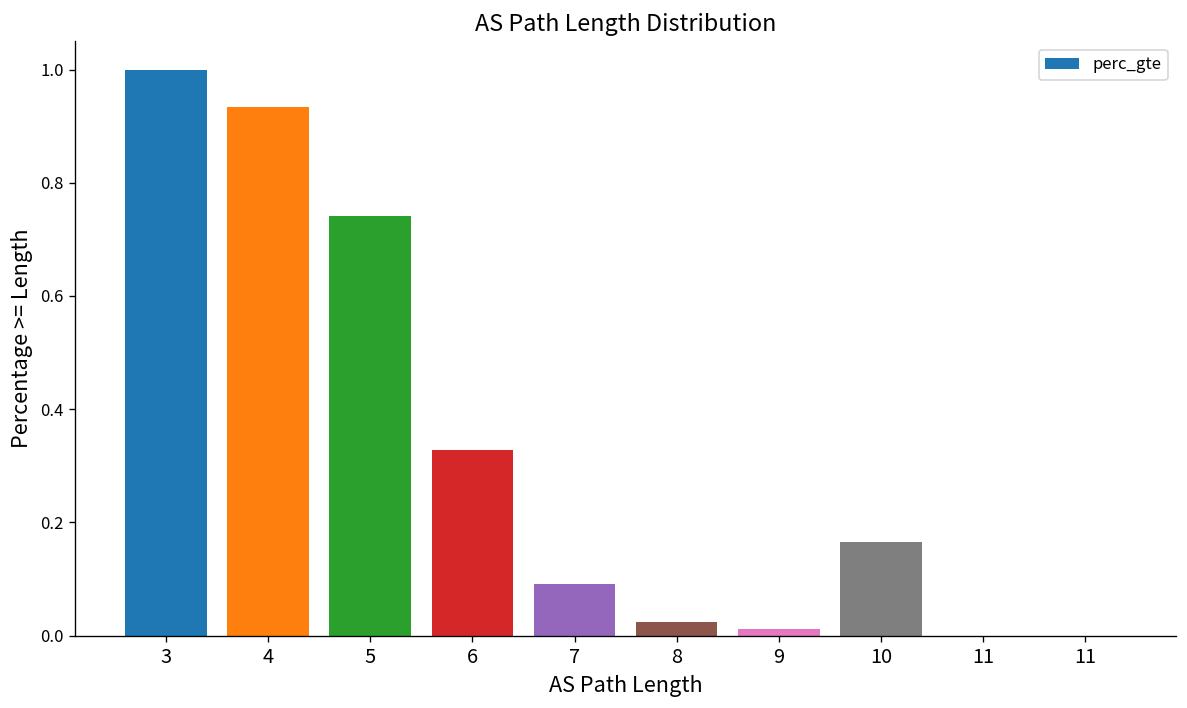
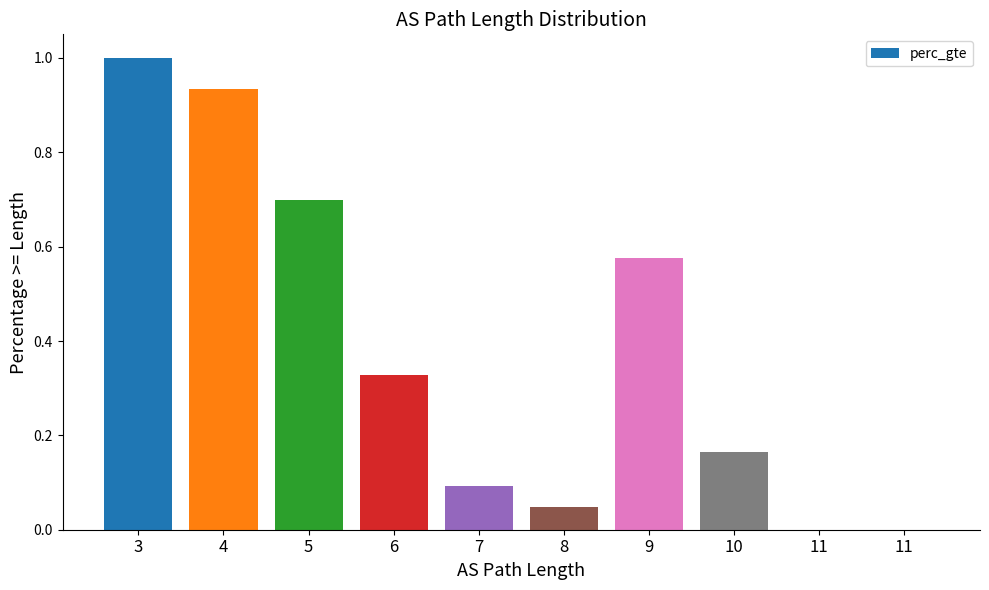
5: 0.74 -> 0.70
8: 0.03 -> 0.05
9: 0.01 -> 0.58
